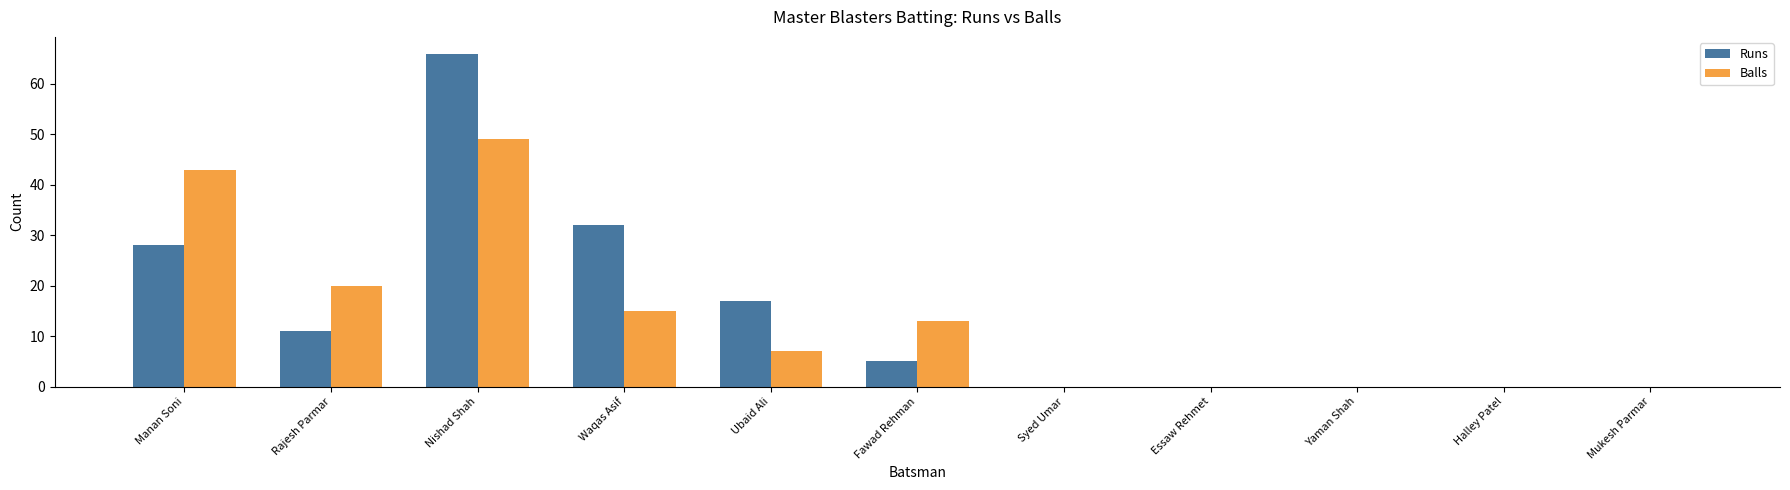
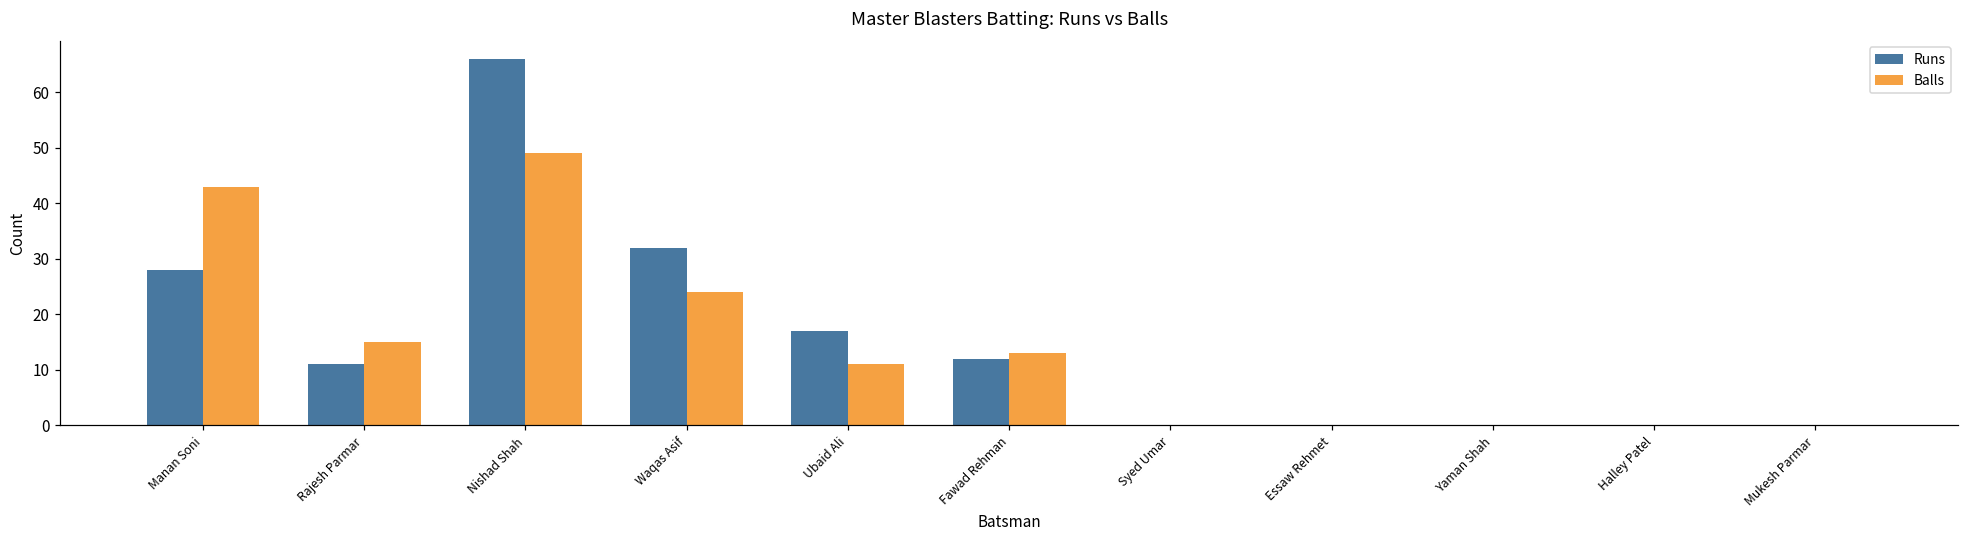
Balls, Rajesh Parmar: 20 -> 15
Balls, Waqas Asif: 15 -> 24
Balls, Ubaid Ali: 7 -> 11
Runs, Fawad Rehman: 5 -> 12
